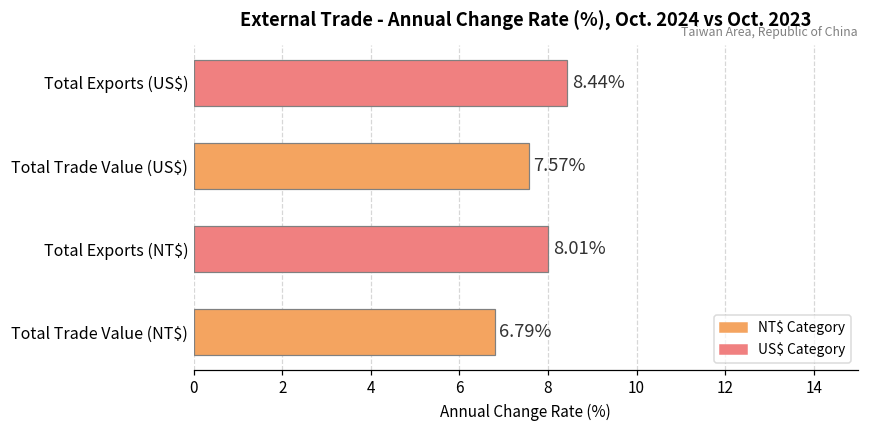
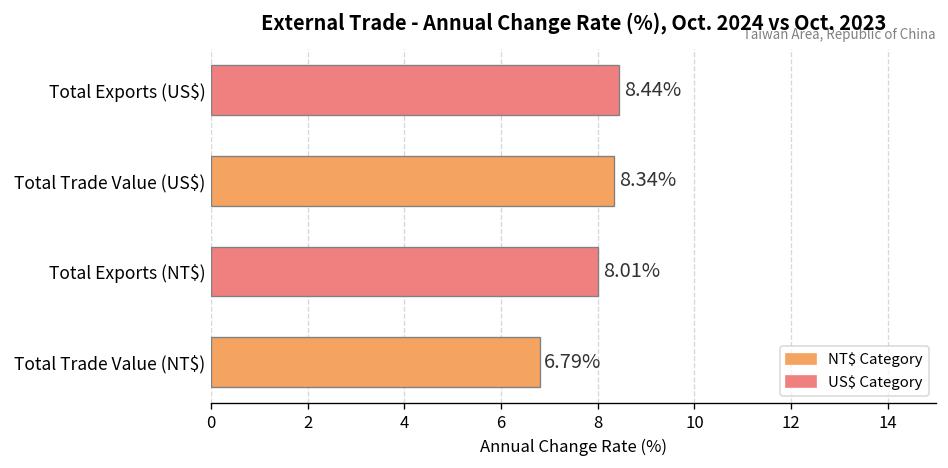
Total Trade Value (US$): 7.57% -> 8.34%
